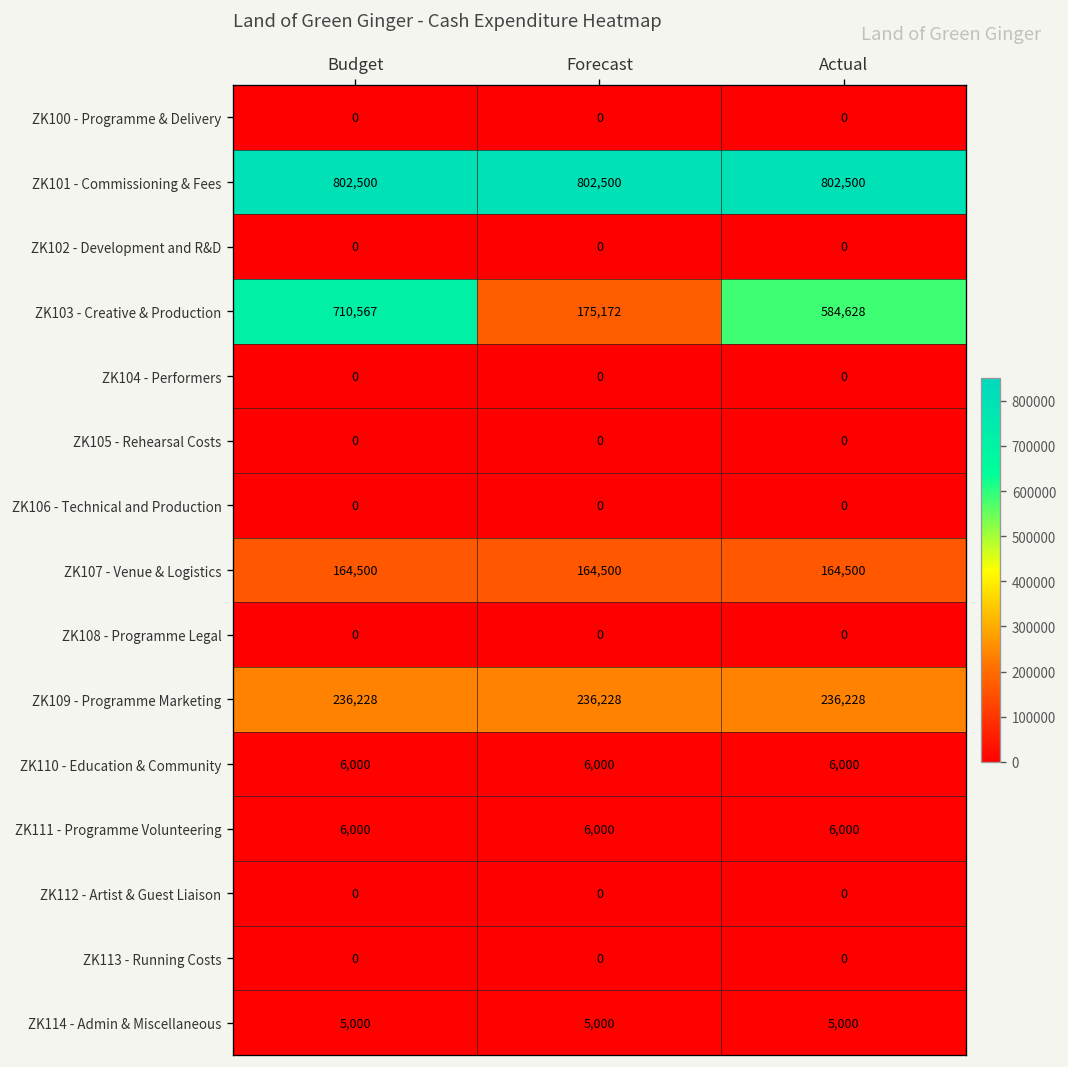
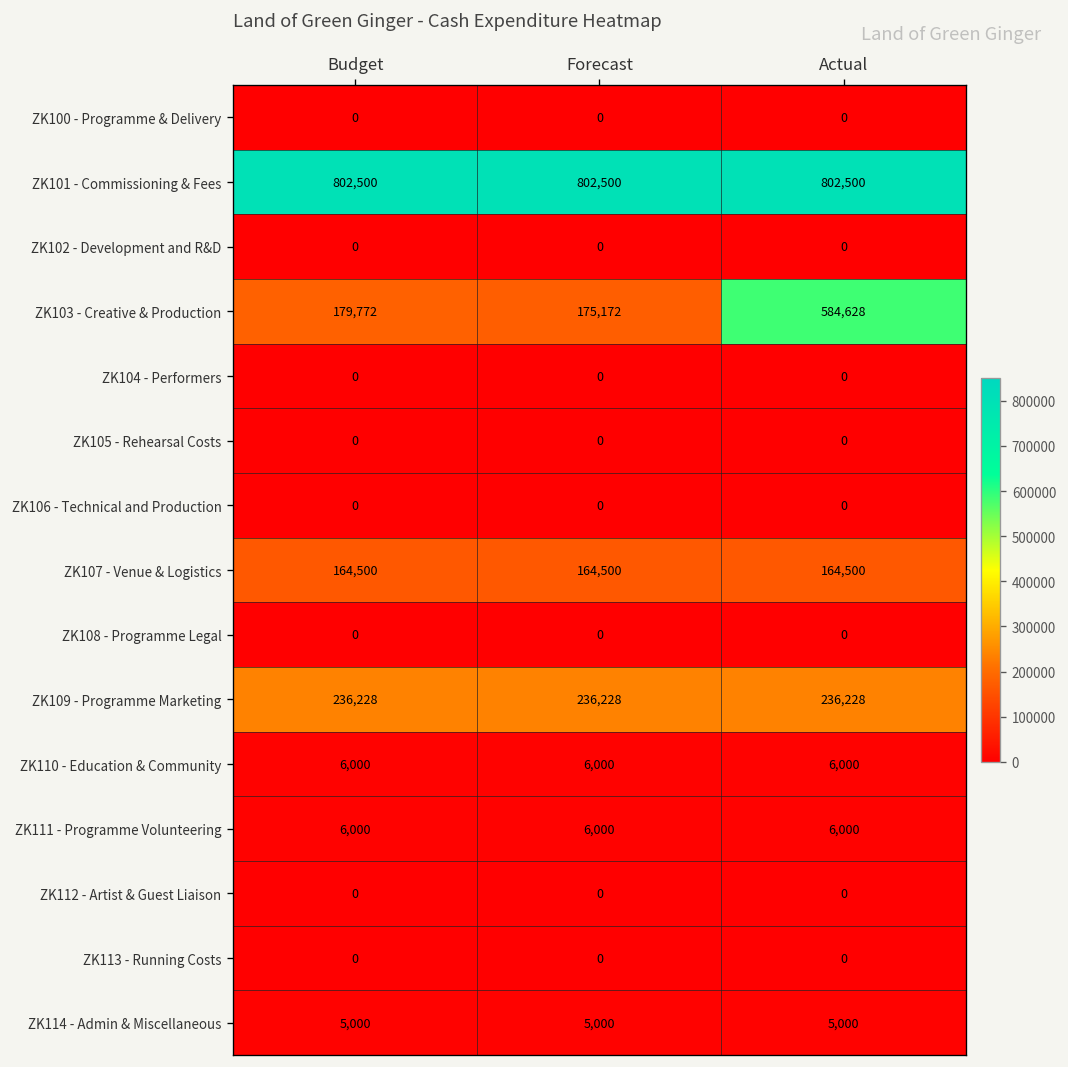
ZK103 - Creative & Production, Budget: 710,567 -> 179,772
